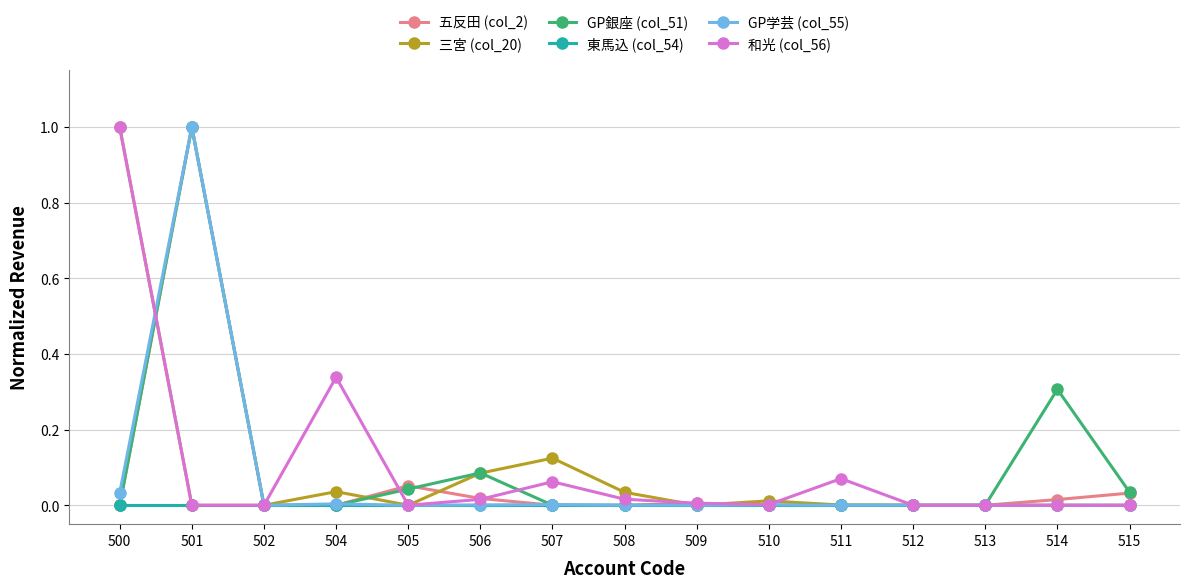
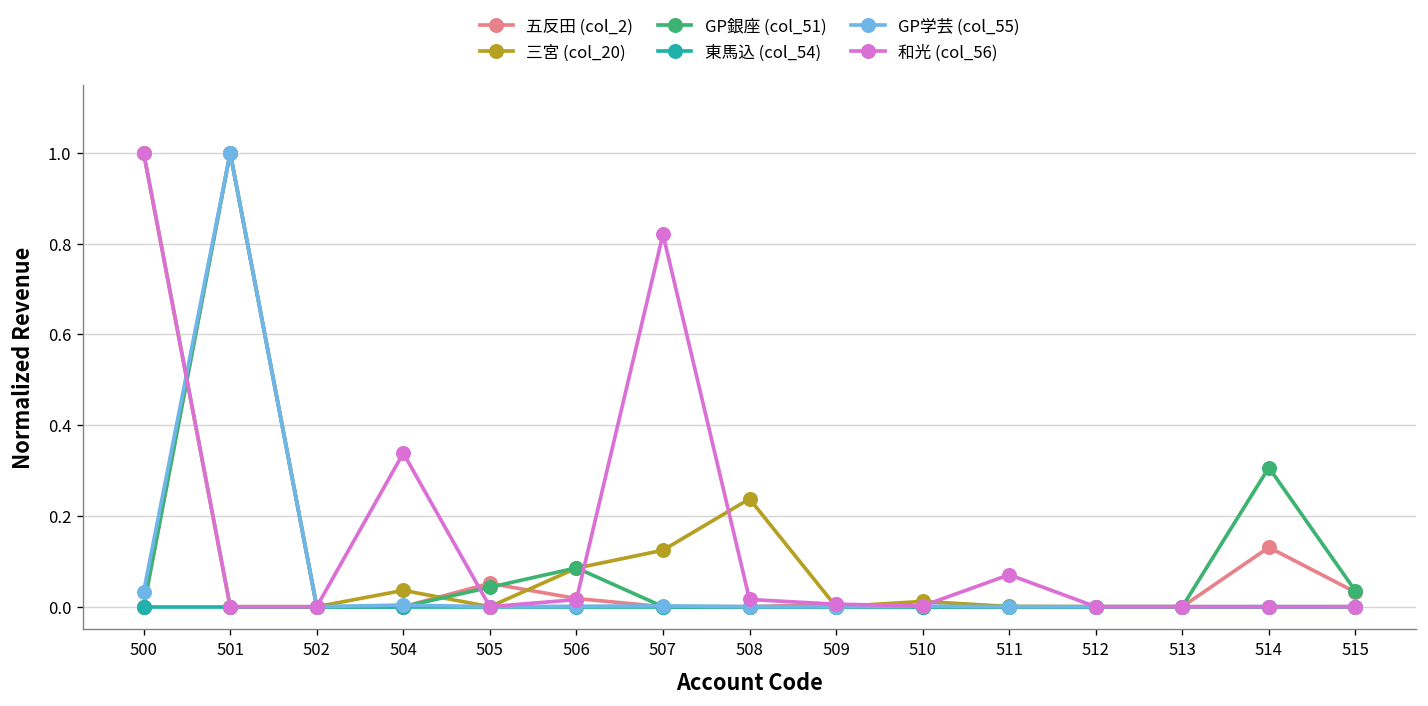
和光 (col_56), 507: 0.06 -> 0.82
三宮 (col_20), 508: 0.03 -> 0.24
五反田 (col_2), 514: 0.02 -> 0.13
